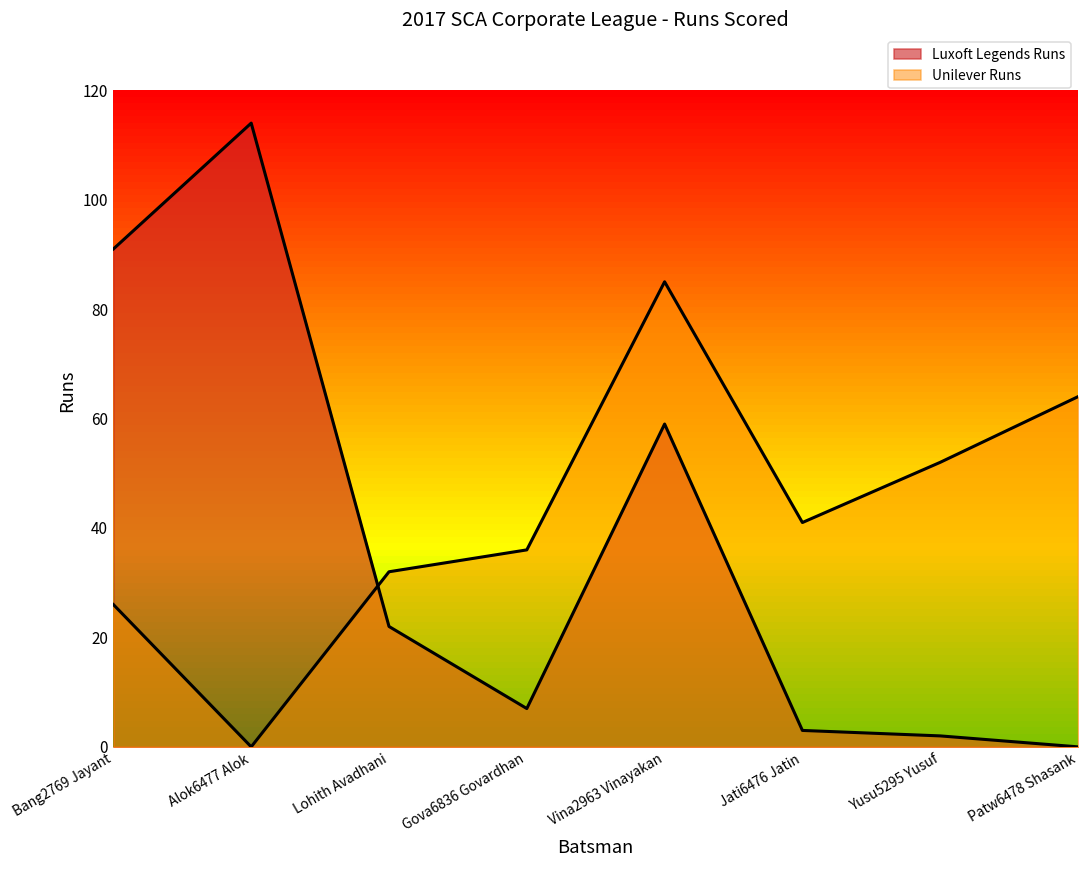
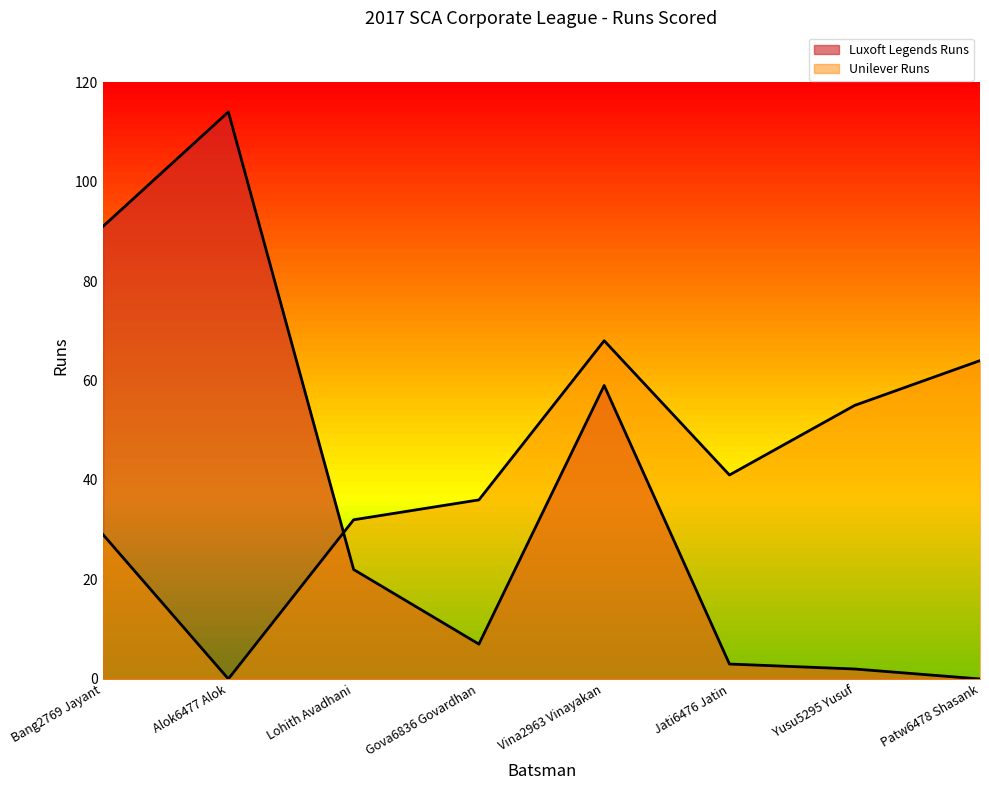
Unilever Runs, Bang2769 Jayant: 26 -> 29
Unilever Runs, Vina2963 Vinayakan: 85 -> 68
Unilever Runs, Yusu5295 Yusuf: 52 -> 55
